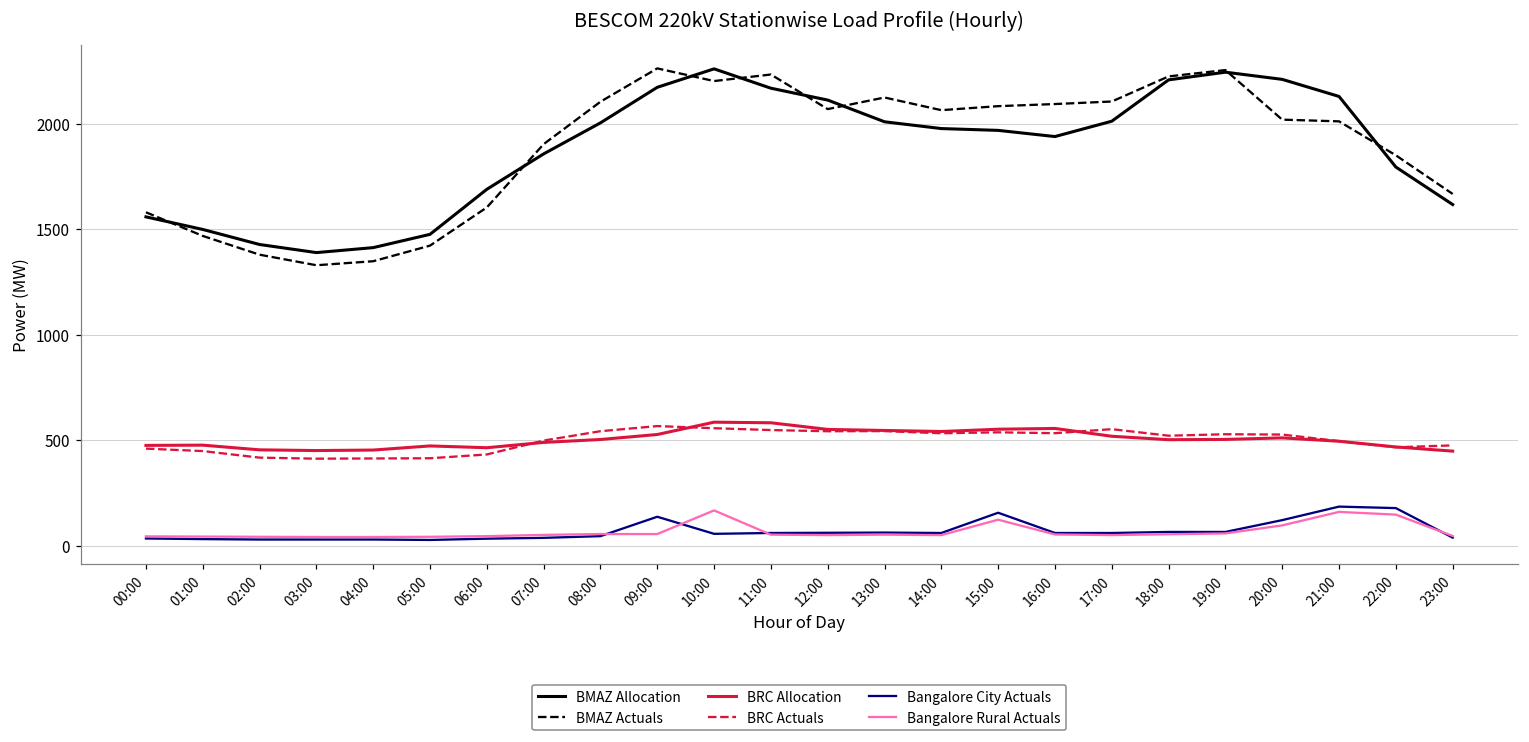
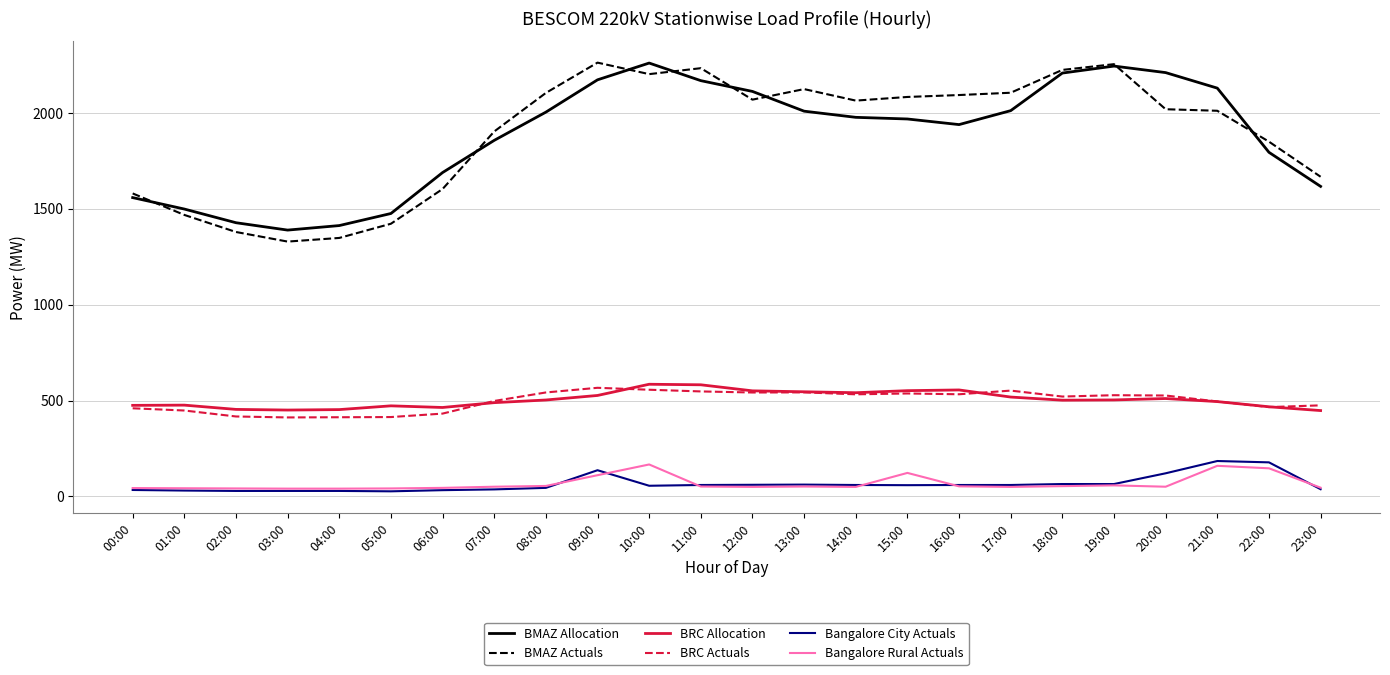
Bangalore Rural Actuals, 09:00: 60 -> 110
Bangalore City Actuals, 15:00: 160 -> 60
Bangalore Rural Actuals, 20:00: 100 -> 50
